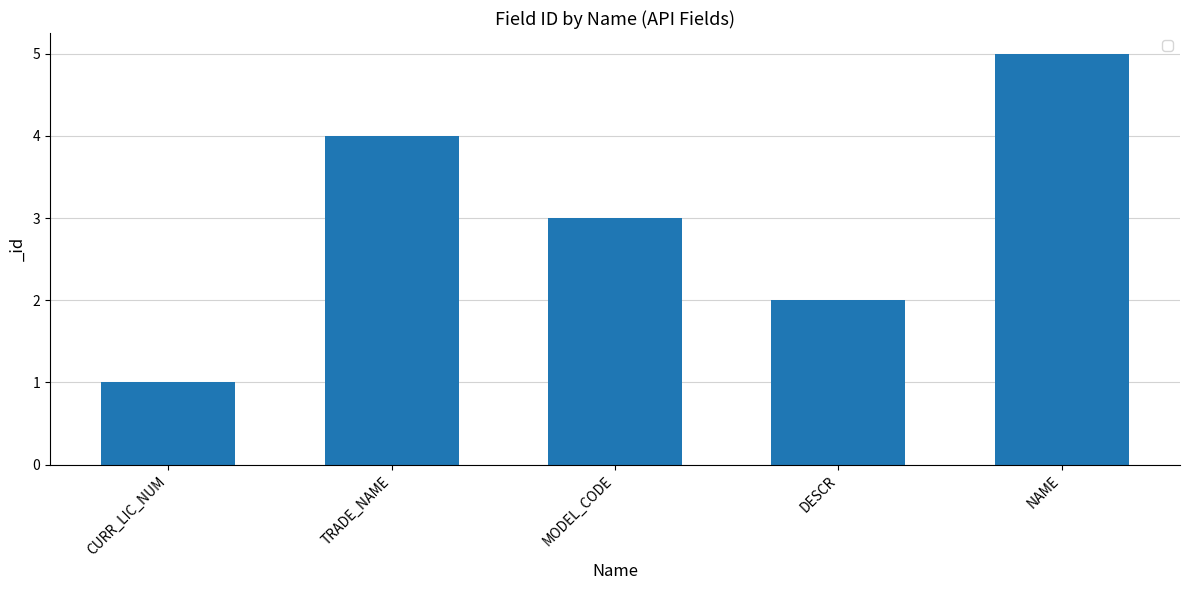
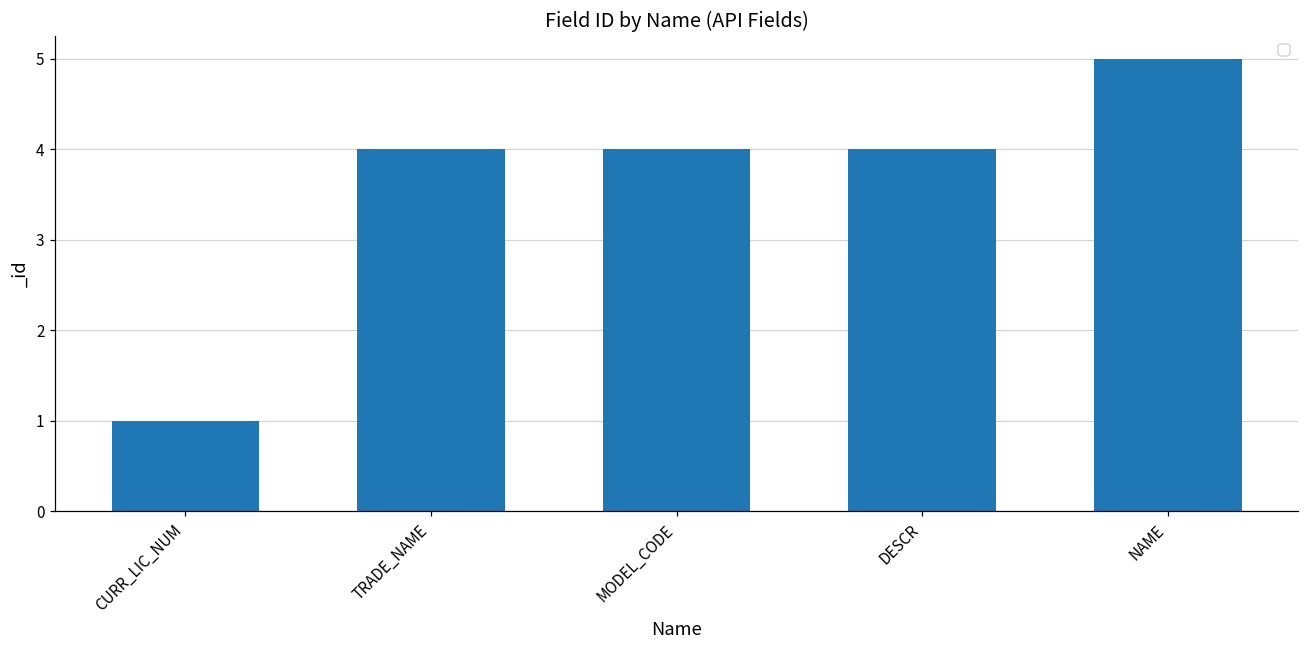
MODEL_CODE: 3 -> 4
DESCR: 2 -> 4
